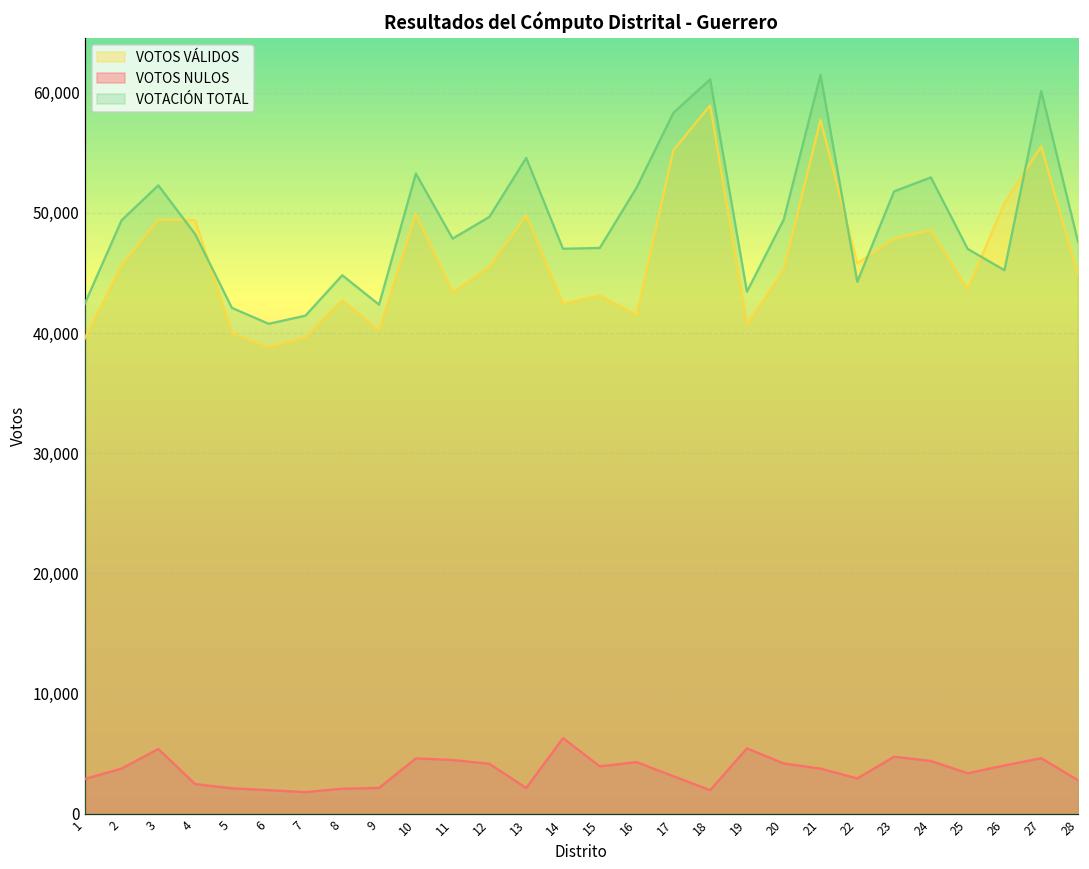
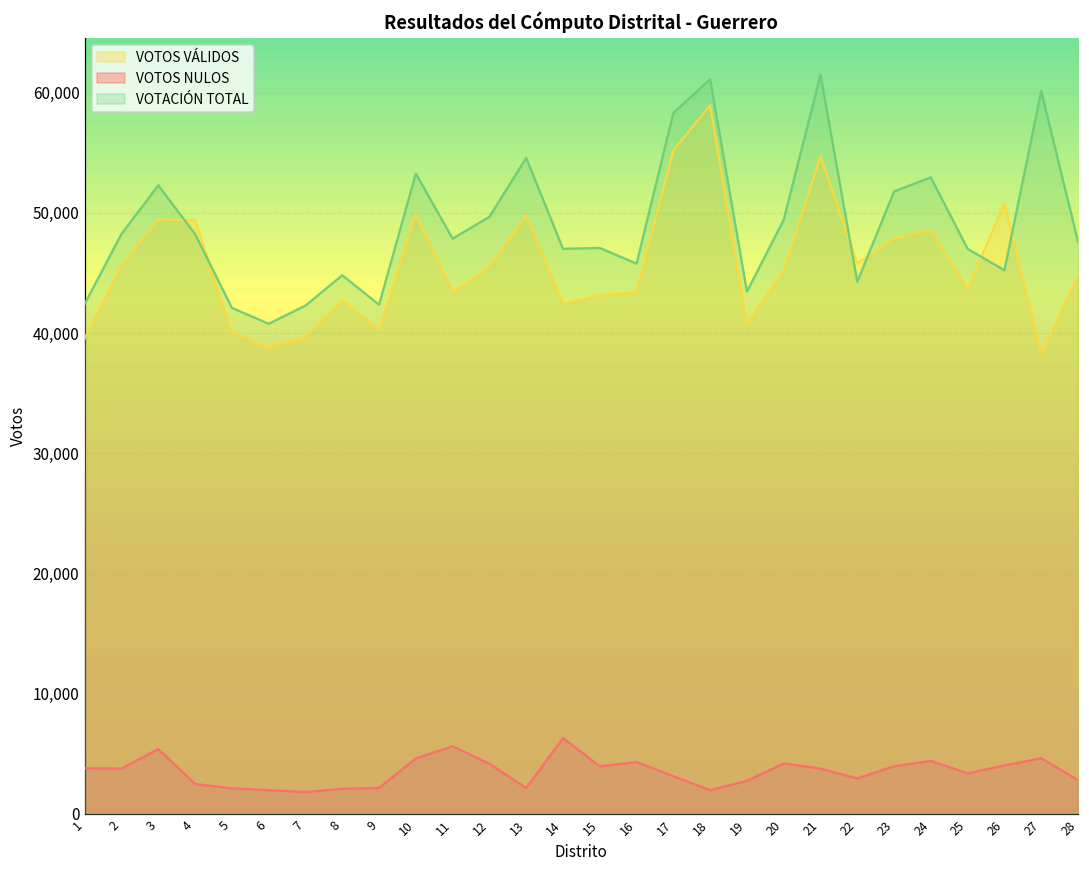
VOTOS NULOS, 1: 2,900 -> 3,800
VOTACIÓN TOTAL, 2: 49,400 -> 48,300
VOTACIÓN TOTAL, 7: 41,400 -> 42,300
VOTOS NULOS, 11: 4,500 -> 5,600
VOTOS VÁLIDOS, 16: 41,500 -> 43,400
VOTACIÓN TOTAL, 16: 52,100 -> 45,800
VOTOS NULOS, 19: 5,400 -> 2,700
VOTOS VÁLIDOS, 21: 57,700 -> 54,700
VOTOS NULOS, 23: 4,700 -> 3,900
VOTOS VÁLIDOS, 27: 55,500 -> 38,300
